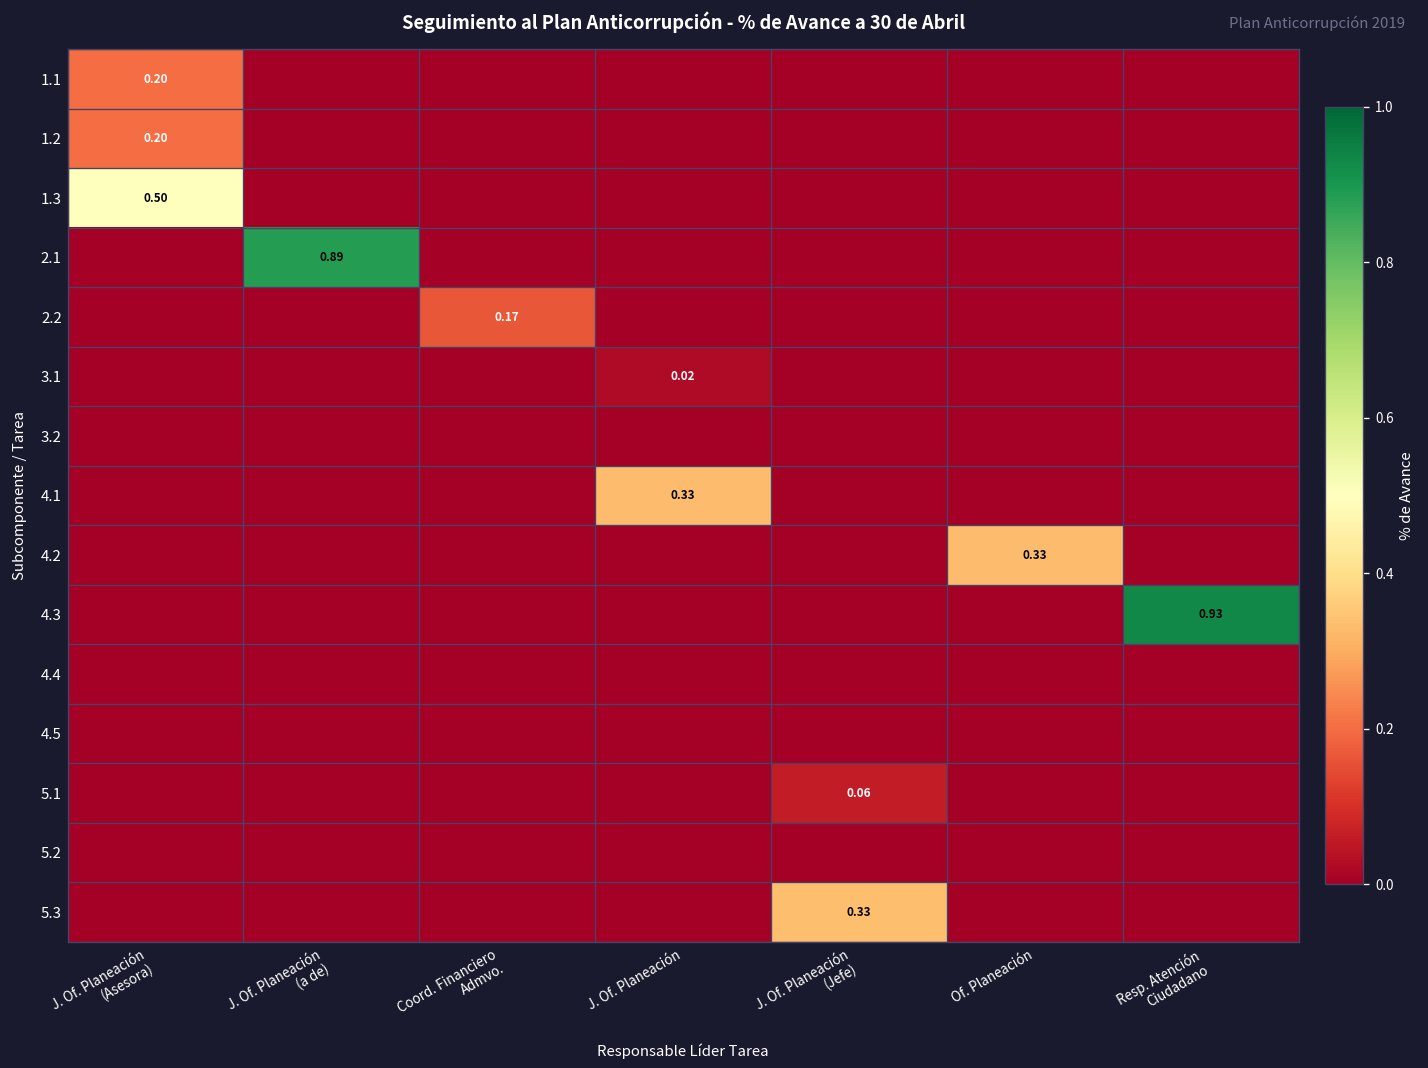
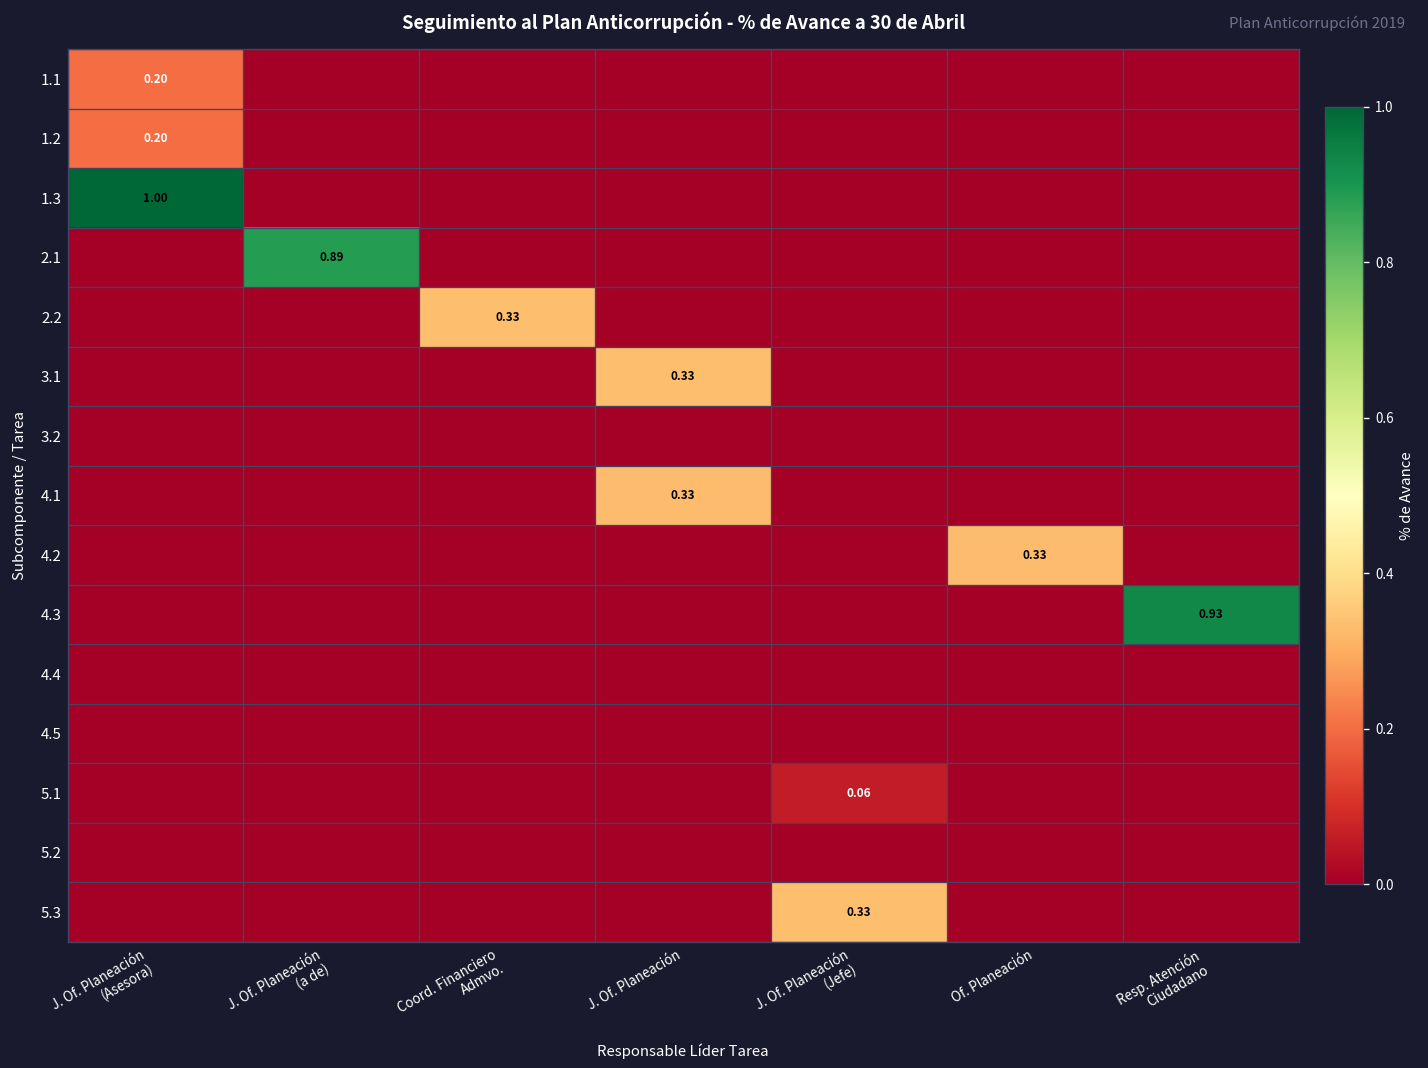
1.3, J. Of. Planeación (Asesora): 0.50 -> 1.00
2.2, Coord. Financiero Admvo.: 0.17 -> 0.33
3.1, J. Of. Planeación: 0.02 -> 0.33
